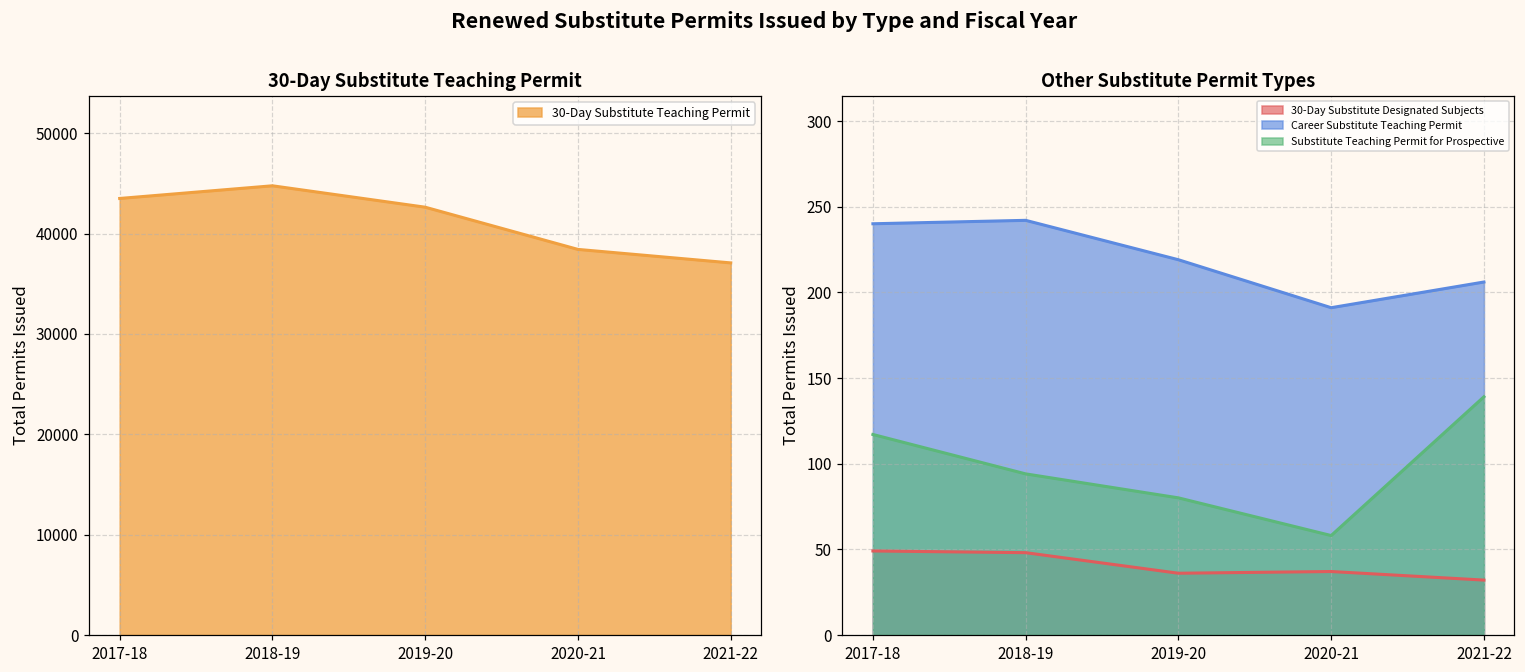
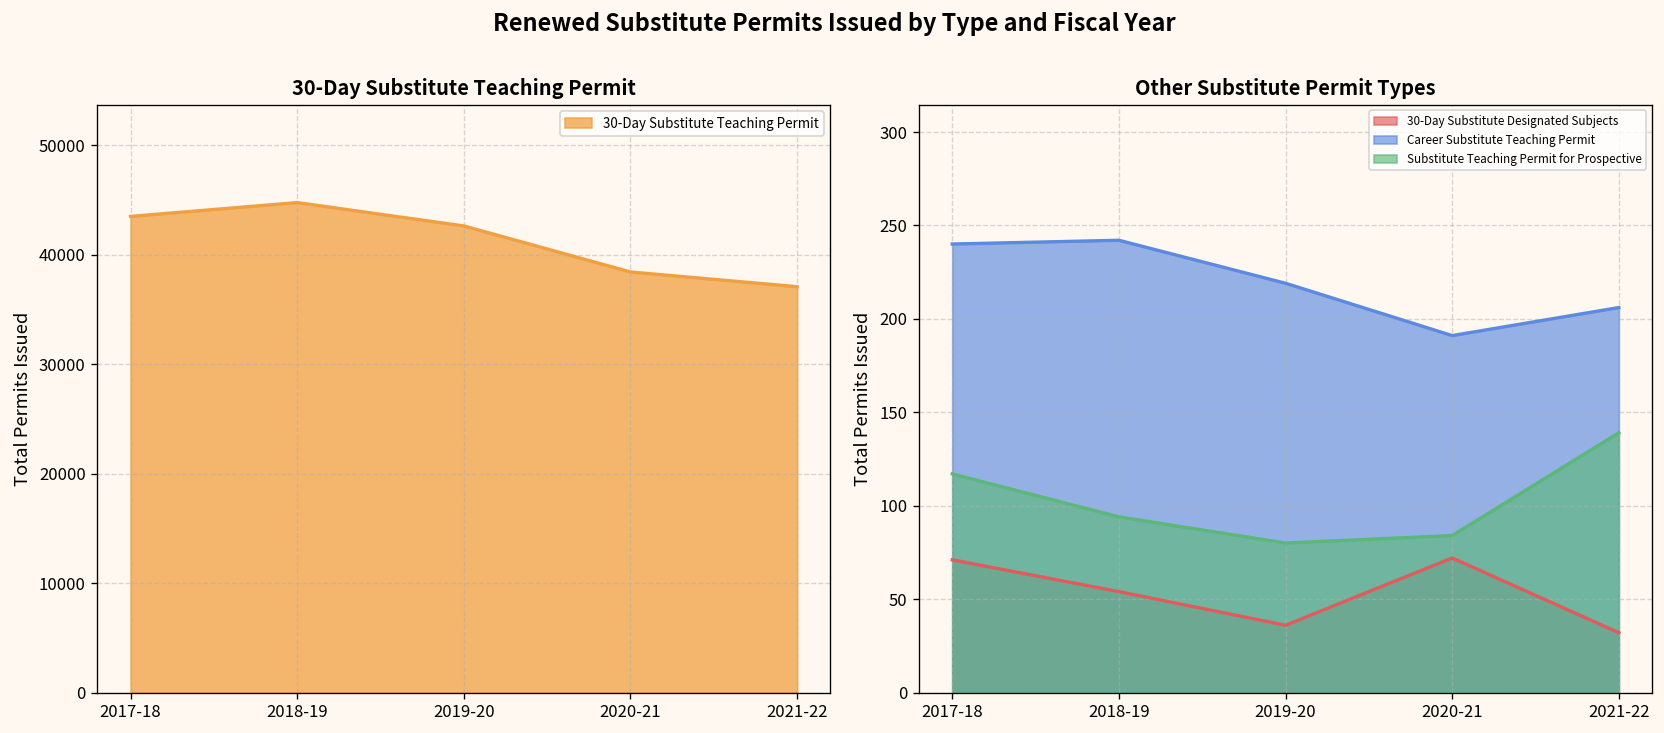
Other Substitute Permit Types, 30-Day Substitute Designated Subjects, 2017-18: 49 -> 71
Other Substitute Permit Types, 30-Day Substitute Designated Subjects, 2018-19: 48 -> 54
Other Substitute Permit Types, 30-Day Substitute Designated Subjects, 2020-21: 37 -> 72
Other Substitute Permit Types, Substitute Teaching Permit for Prospective, 2020-21: 58 -> 84
